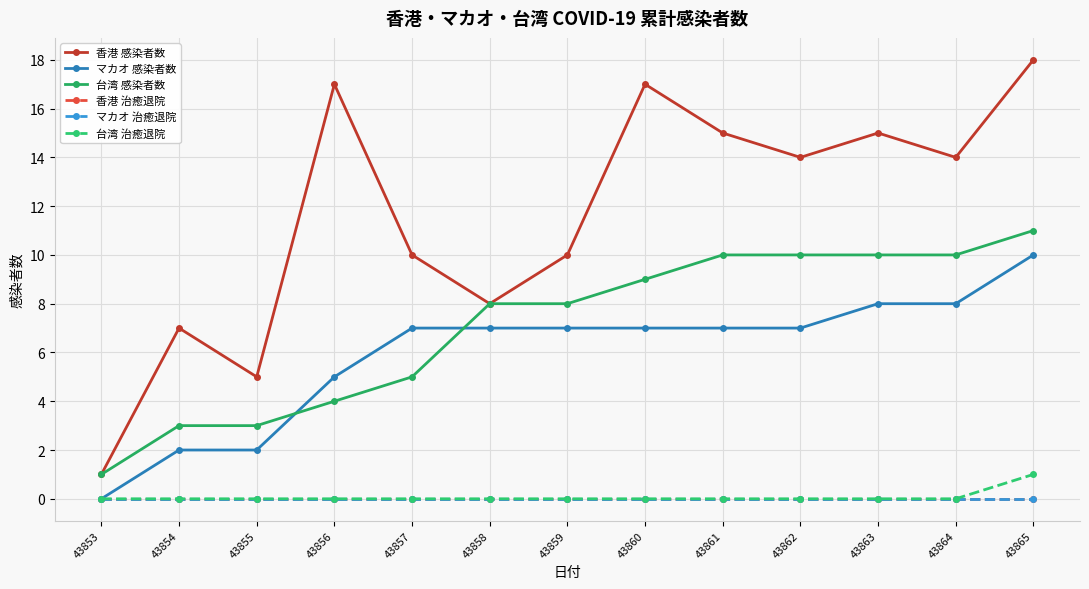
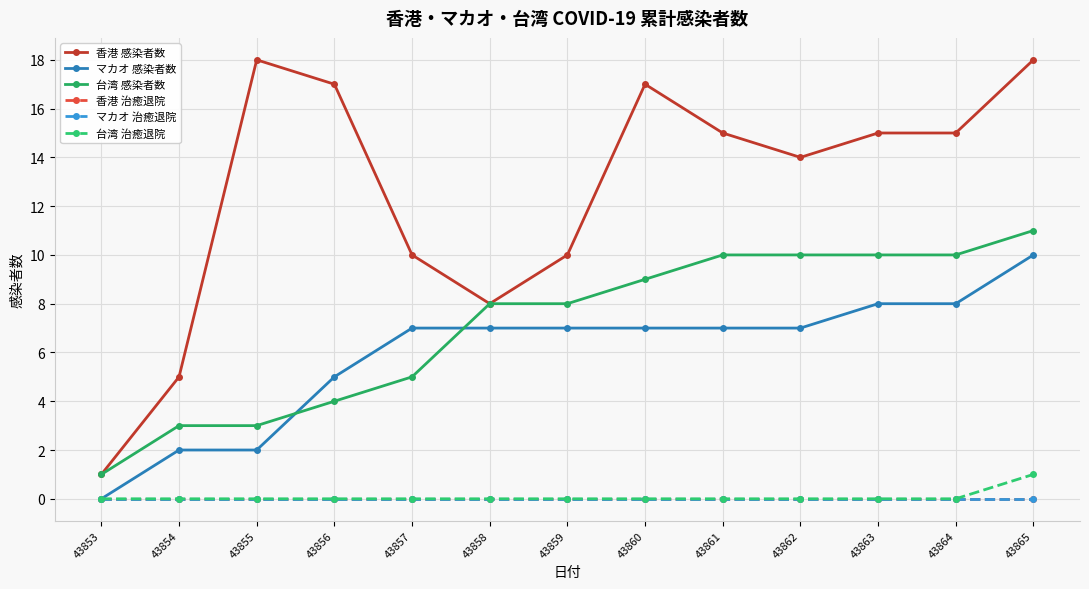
香港 感染者数, 43854: 7 -> 5
香港 感染者数, 43855: 5 -> 18
香港 感染者数, 43864: 14 -> 15
